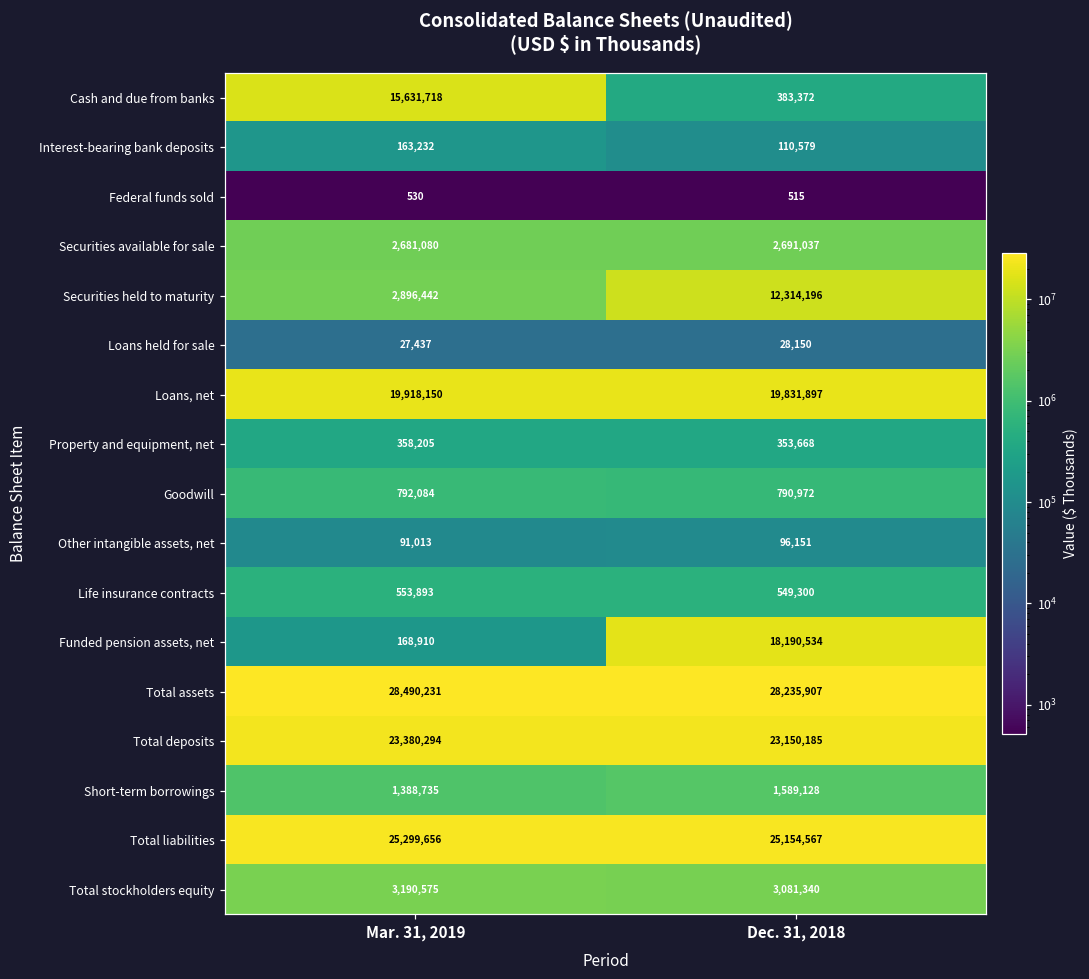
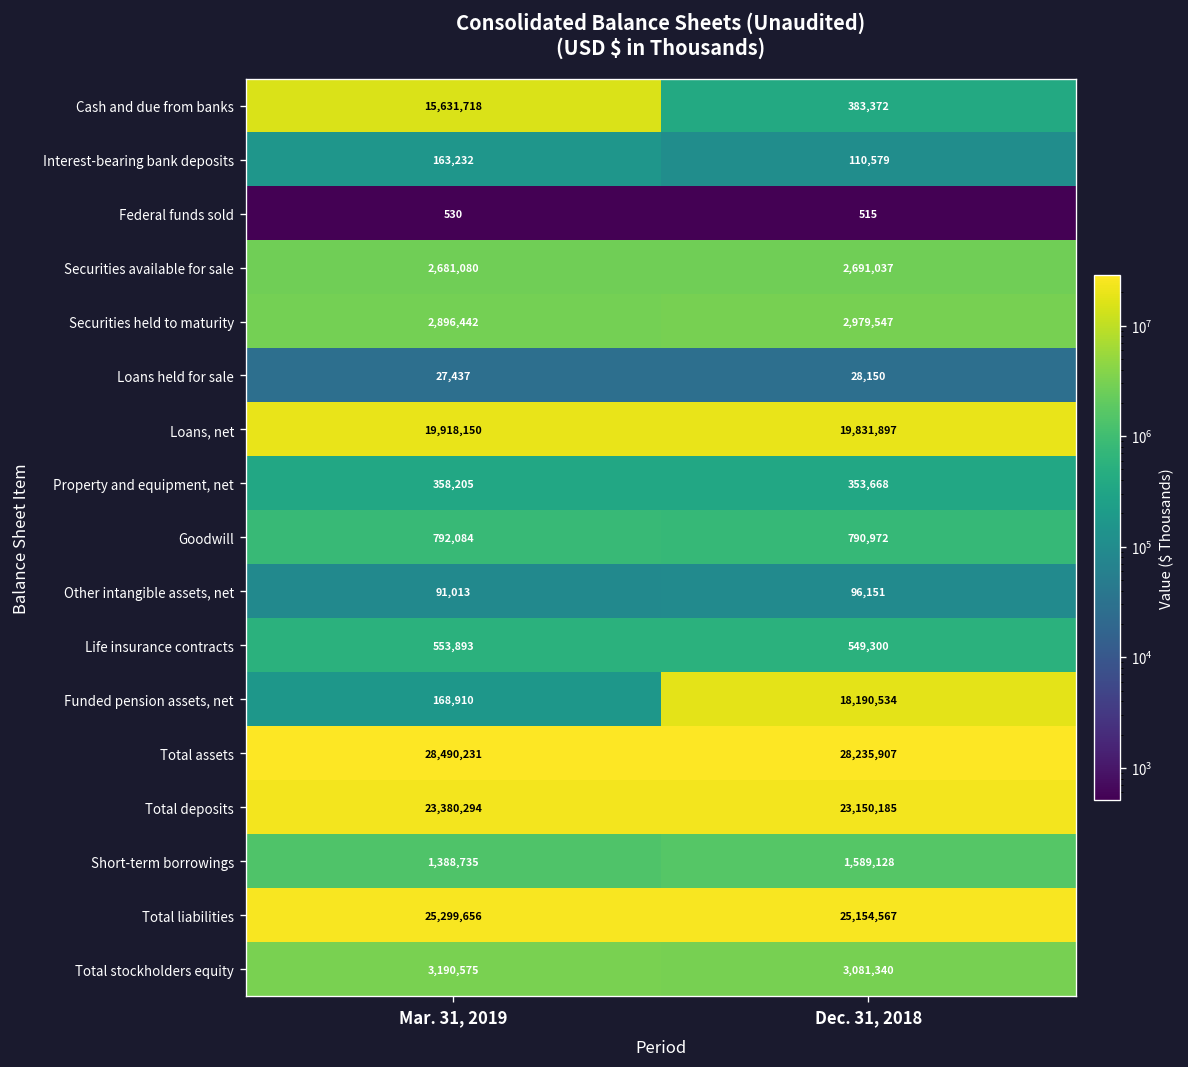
Securities held to maturity, Dec. 31, 2018: 12,314,196 -> 2,979,547
